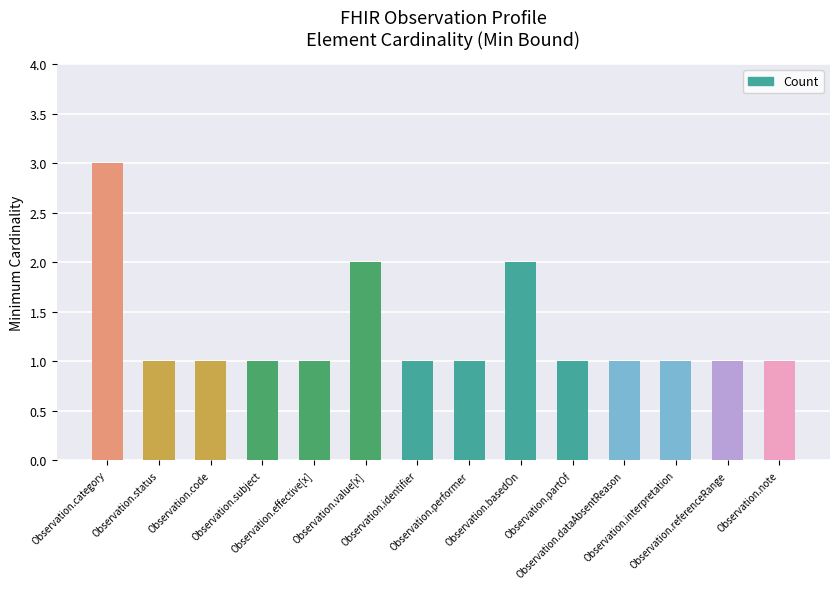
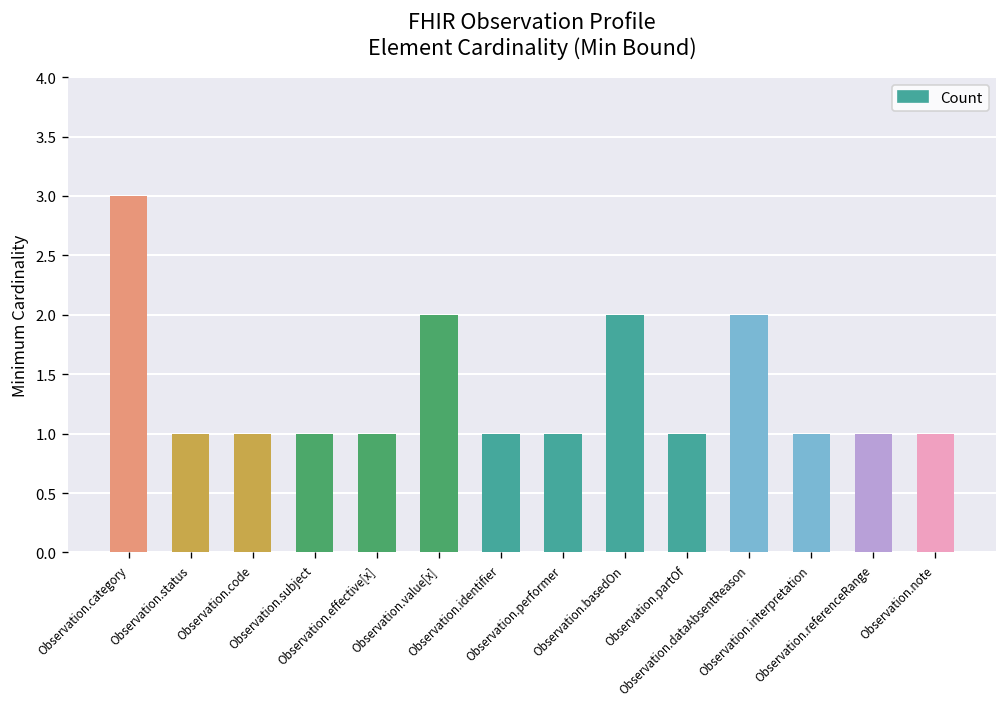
Observation.dataAbsentReason: 1 -> 2
